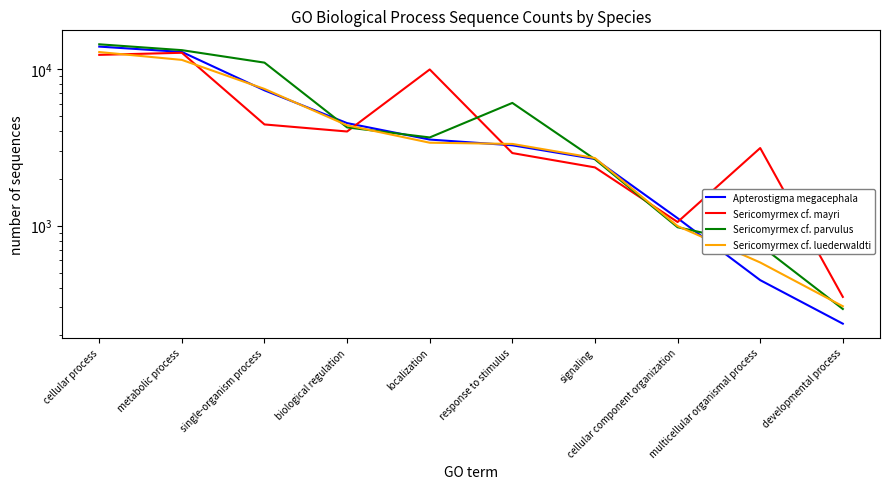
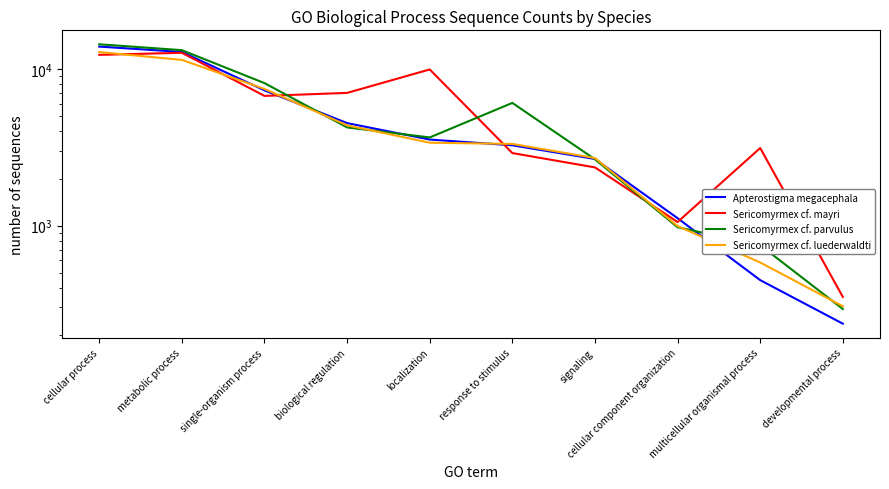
Sericomyrmex cf. mayri, single-organism process: 4400 -> 6700
Sericomyrmex cf. parvulus, single-organism process: 11000 -> 8000
Sericomyrmex cf. mayri, biological regulation: 4000 -> 7000
